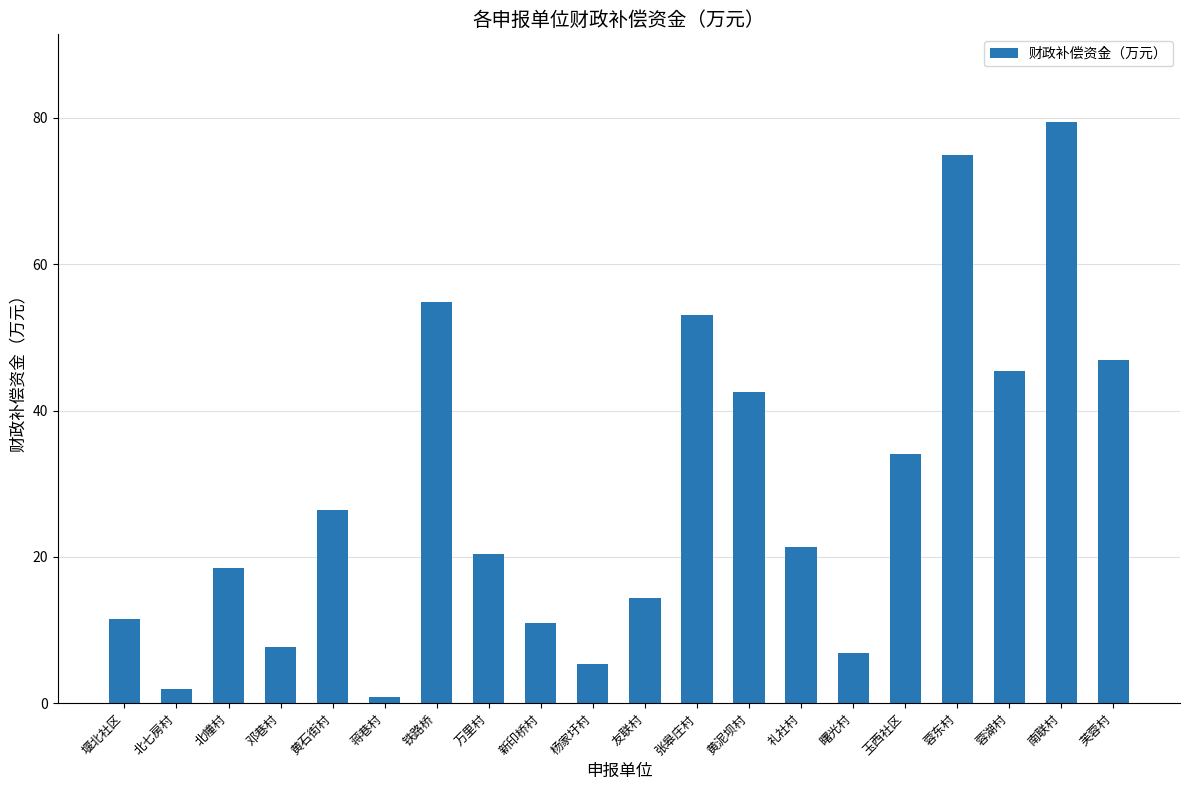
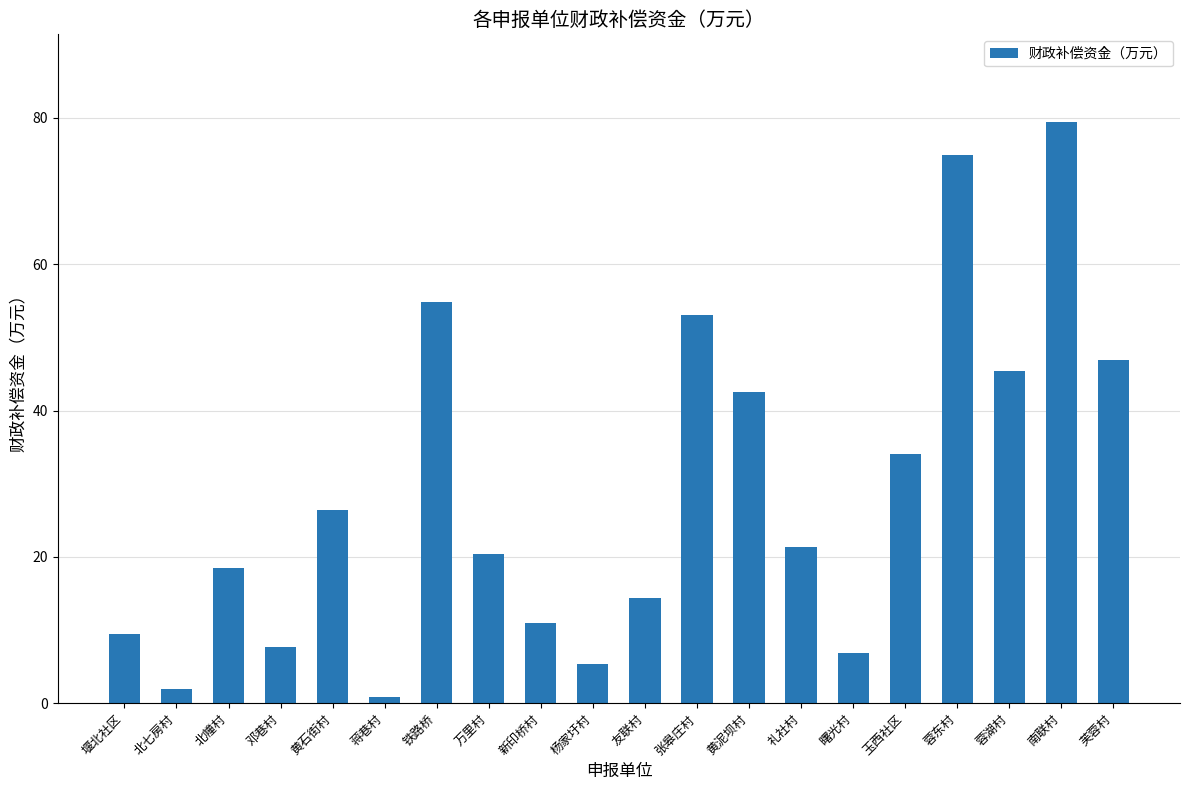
堰北社区: 12 -> 9
